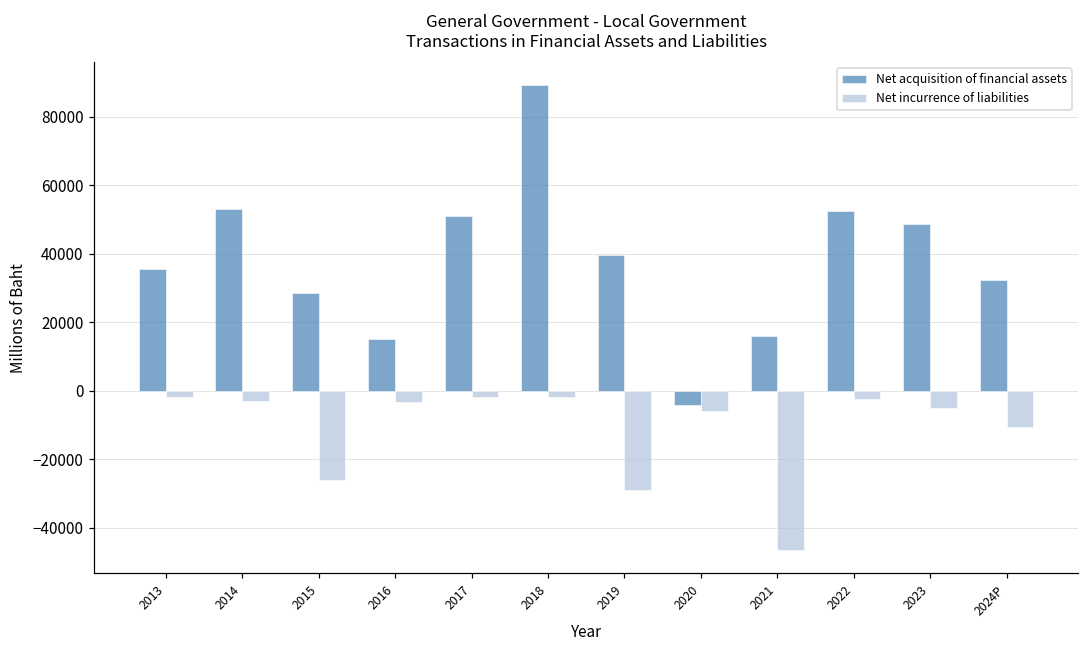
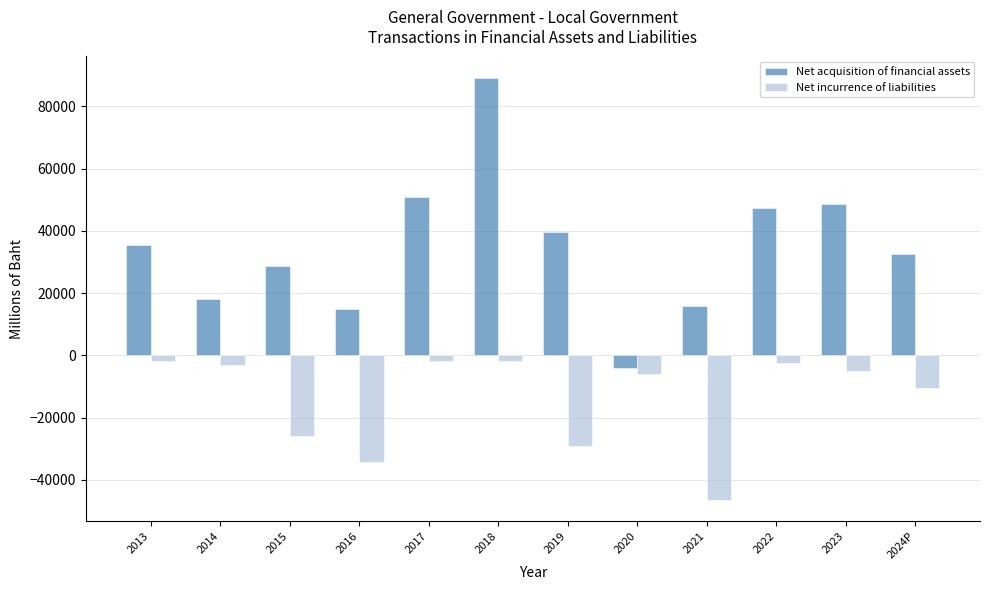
Net acquisition of financial assets, 2014: 53000 -> 18000
Net incurrence of liabilities, 2016: -3000 -> -34000
Net acquisition of financial assets, 2022: 53000 -> 47000
